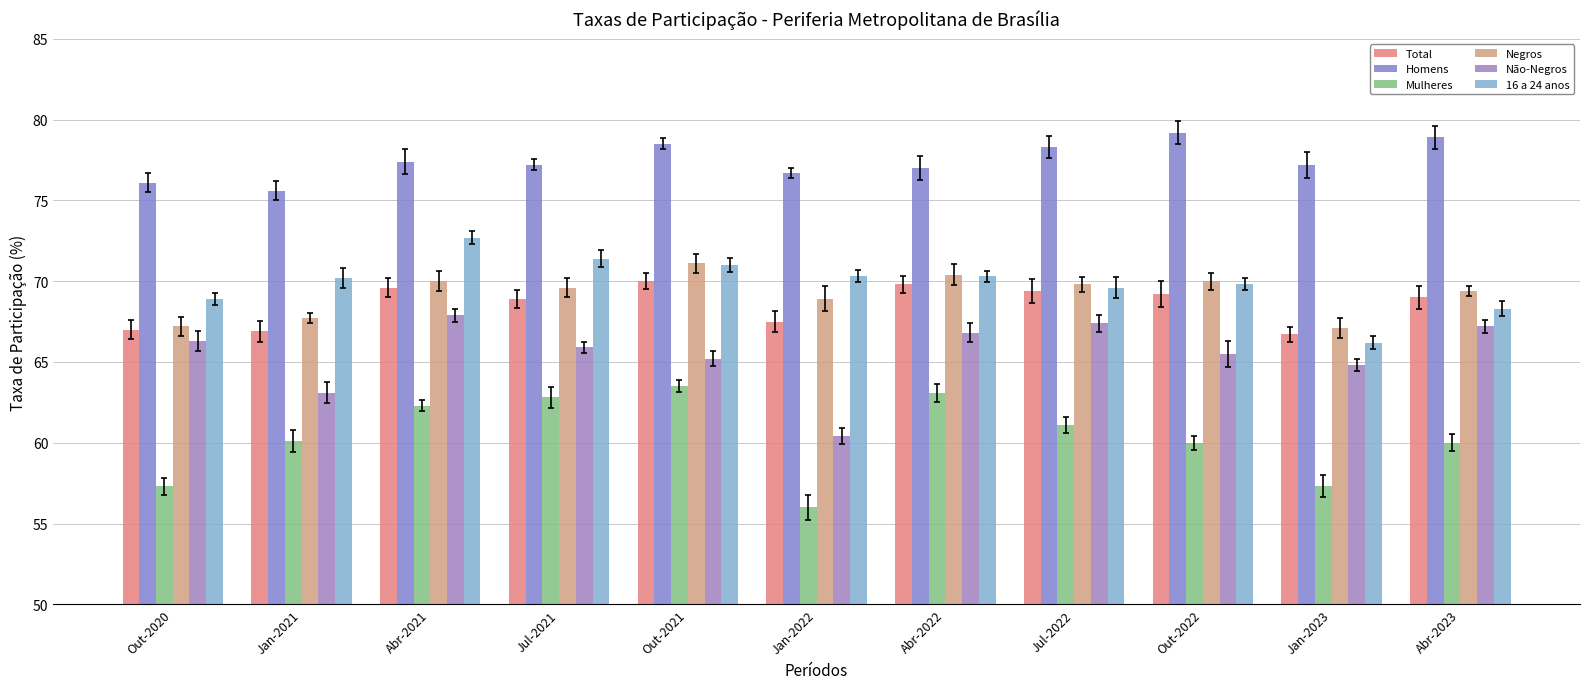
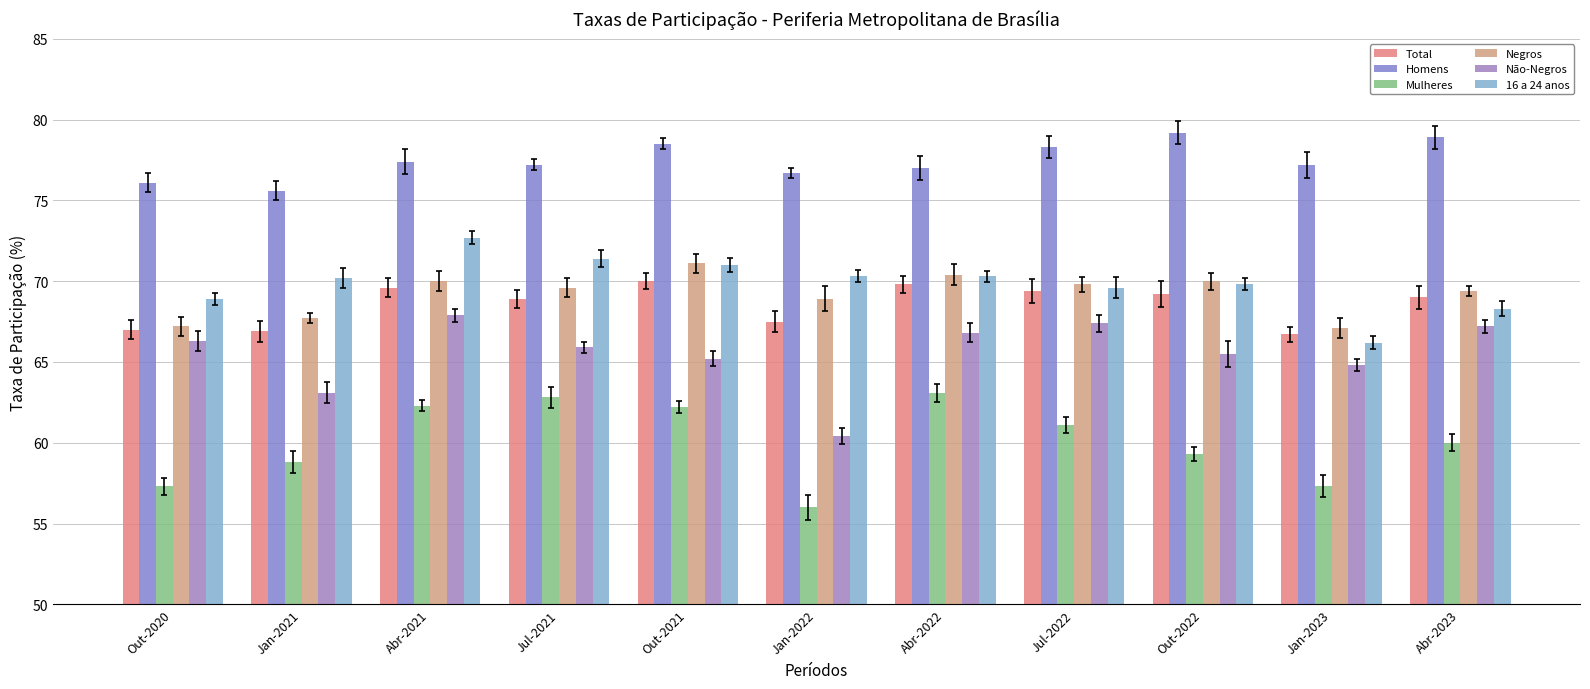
Mulheres, Jan-2021: 60.1 -> 58.8
Mulheres, Out-2021: 63.5 -> 62.2
Mulheres, Out-2022: 60.0 -> 59.3
